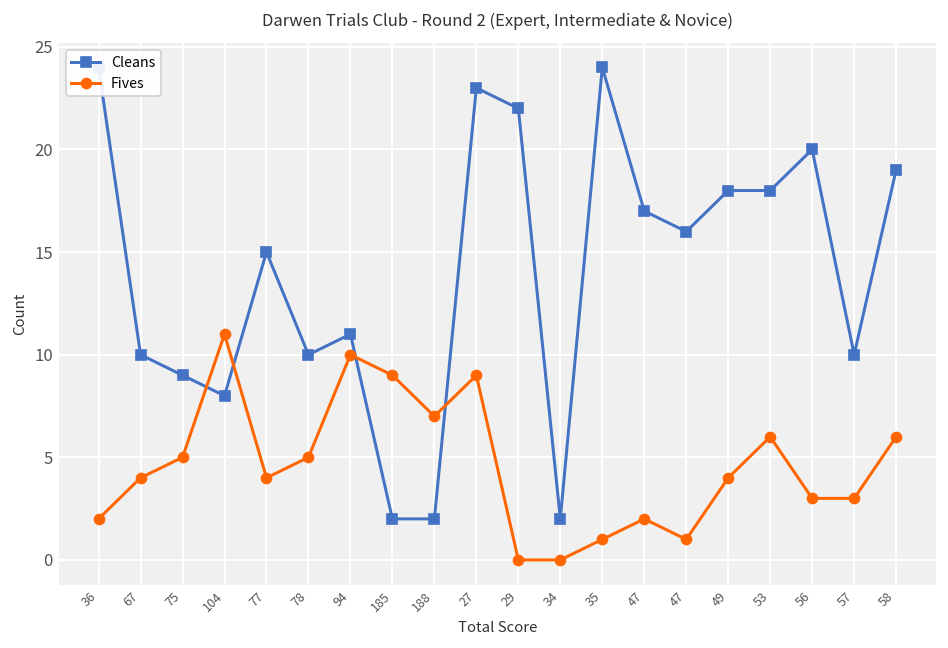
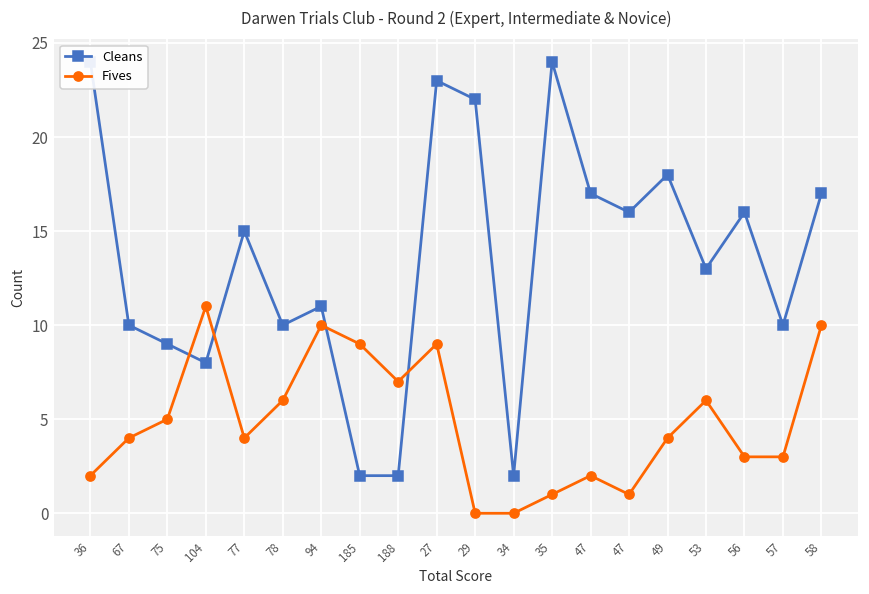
Fives, 78: 5 -> 6
Cleans, 53: 18 -> 13
Cleans, 56: 20 -> 16
Cleans, 58: 19 -> 17
Fives, 58: 6 -> 10
